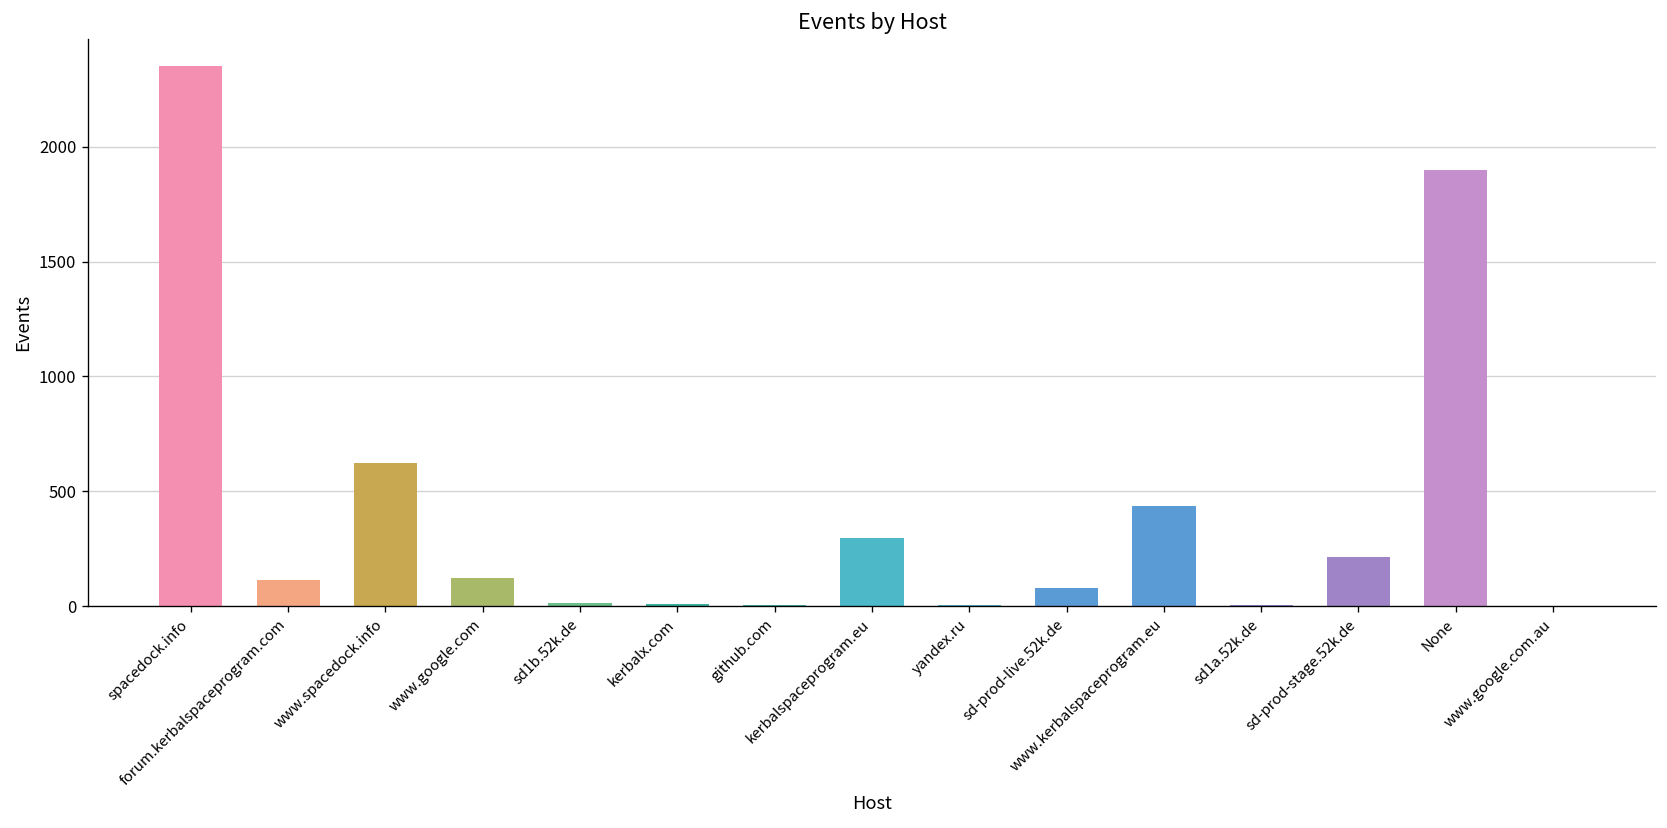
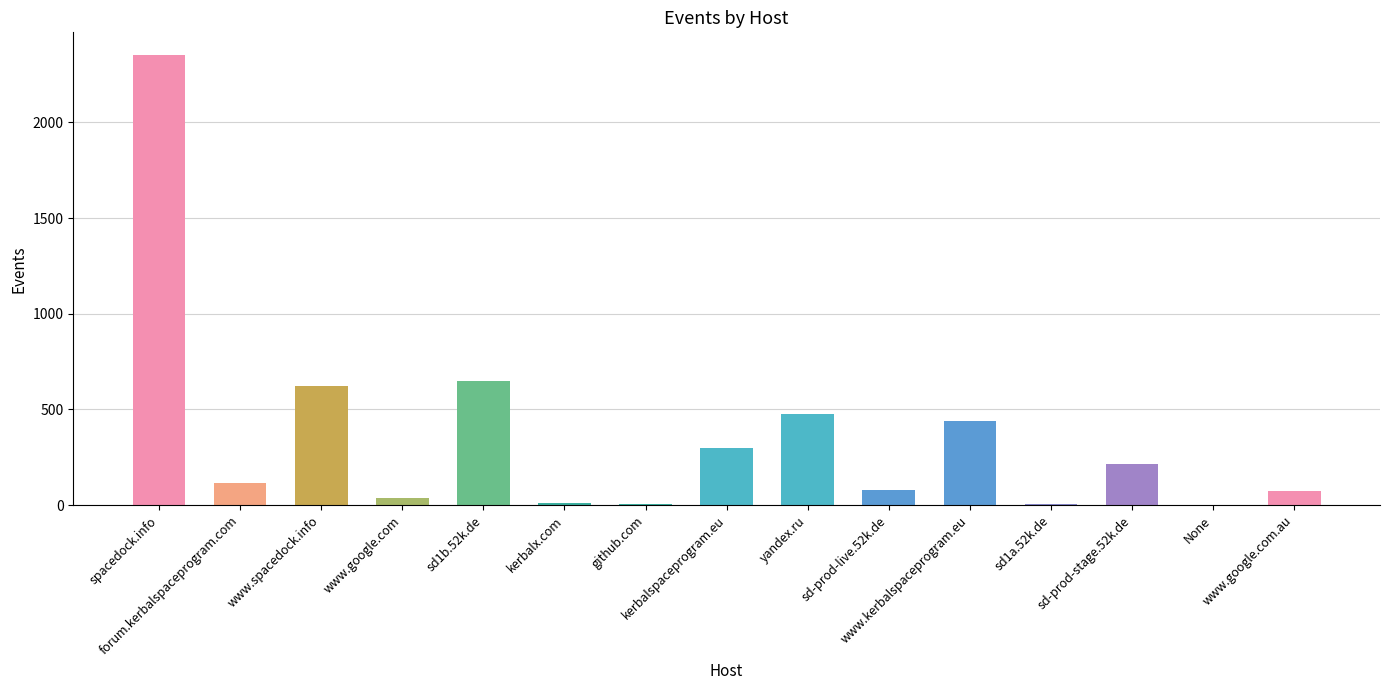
www.google.com: 120 -> 40
sd1b.52k.de: 10 -> 650
yandex.ru: 10 -> 480
None: 1900 -> 0
www.google.com.au: 0 -> 70
